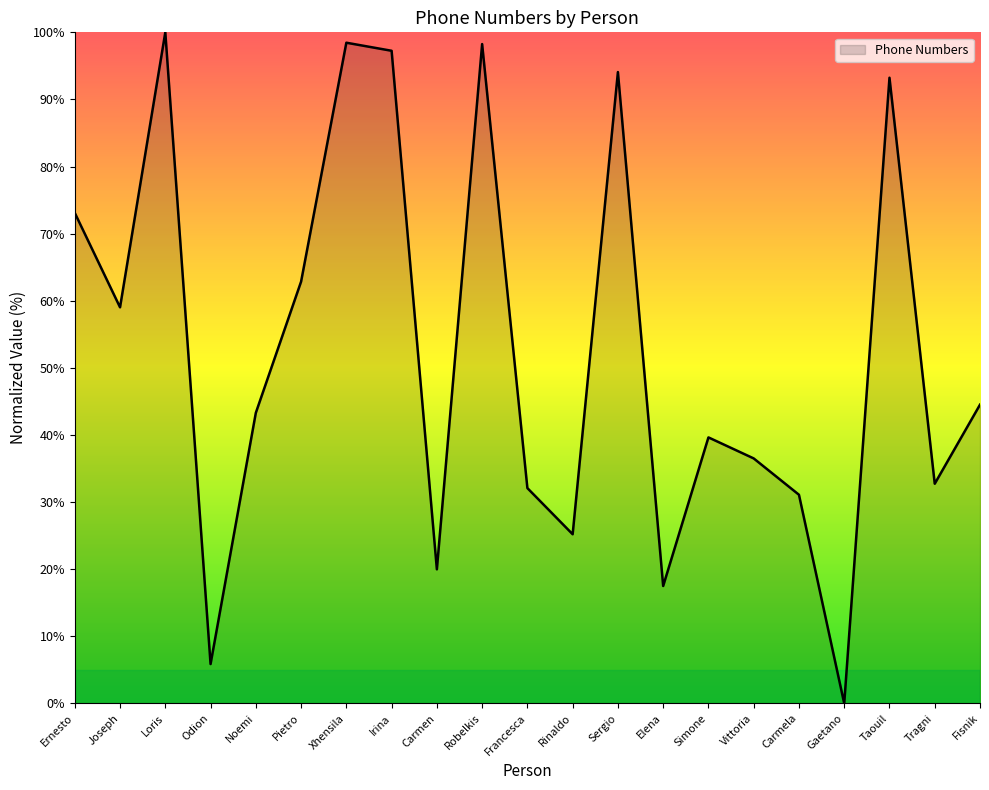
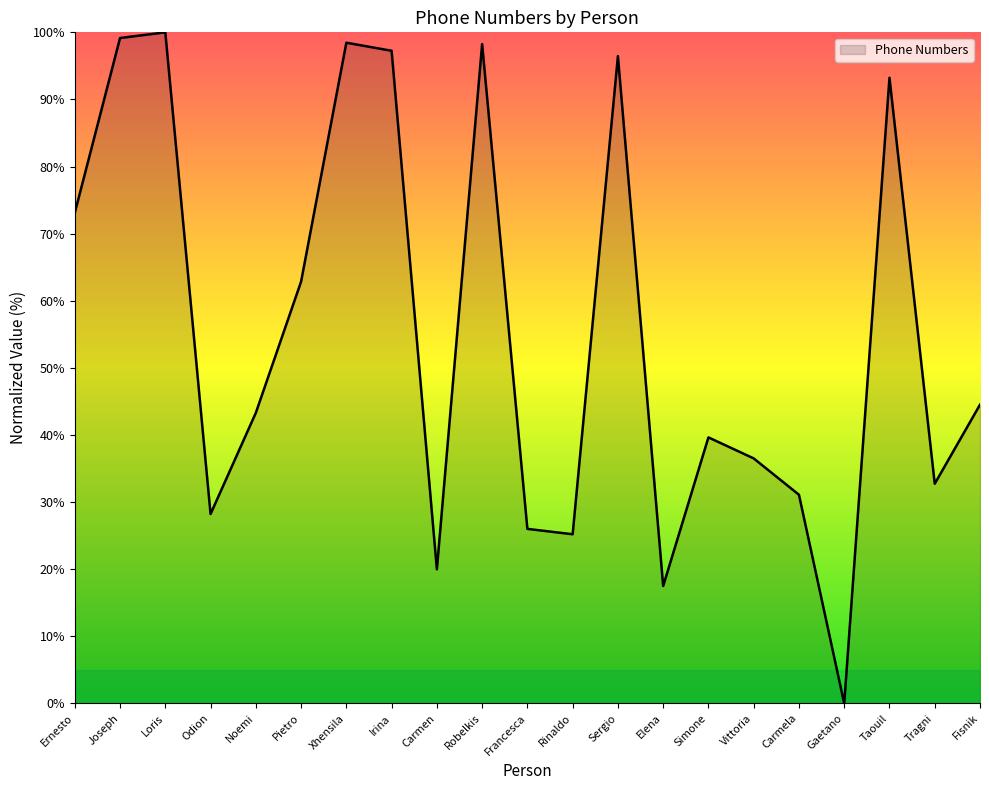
Joseph: 59% -> 99%
Odion: 6% -> 28%
Francesca: 32% -> 26%
Sergio: 94% -> 96%
